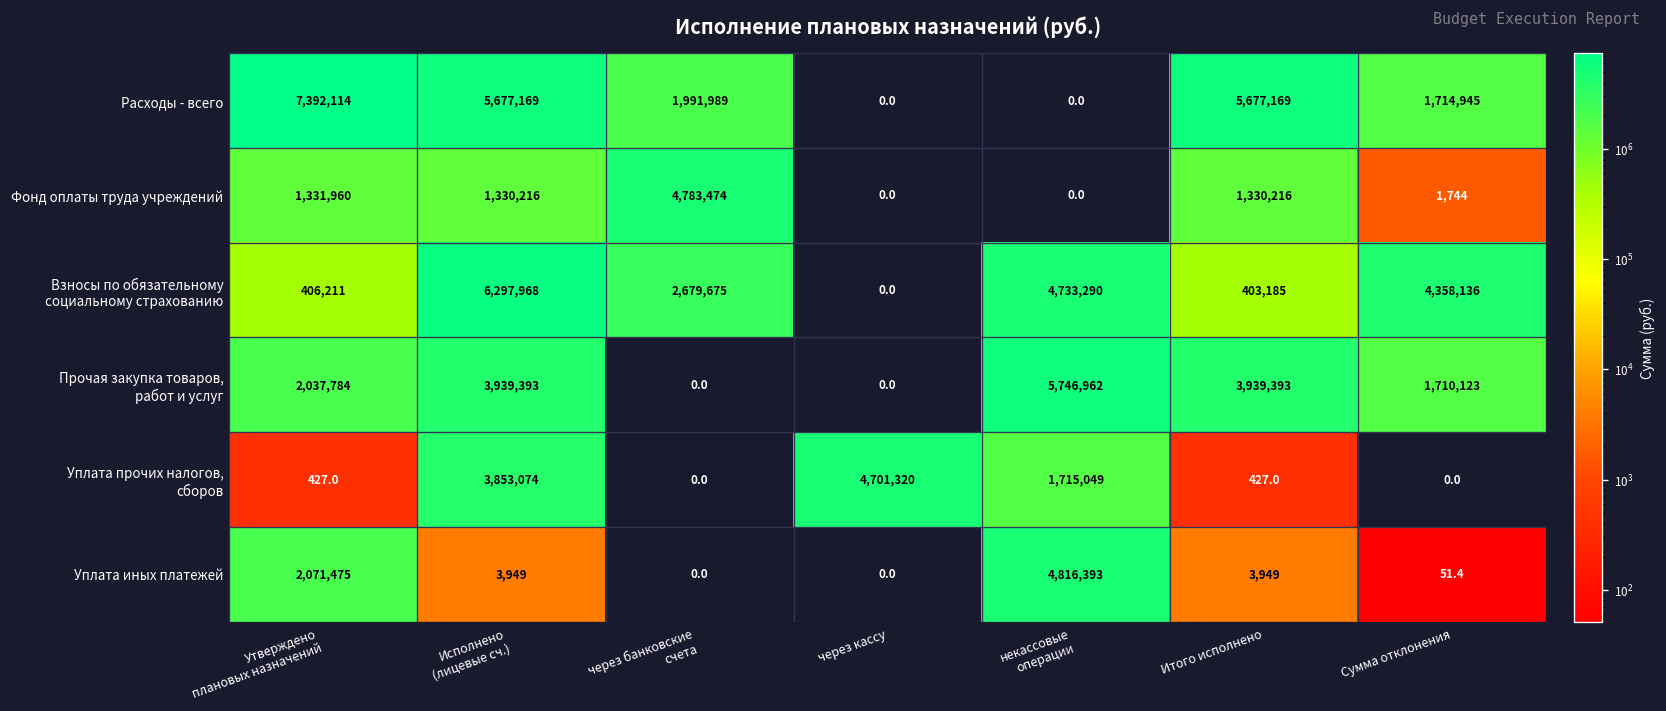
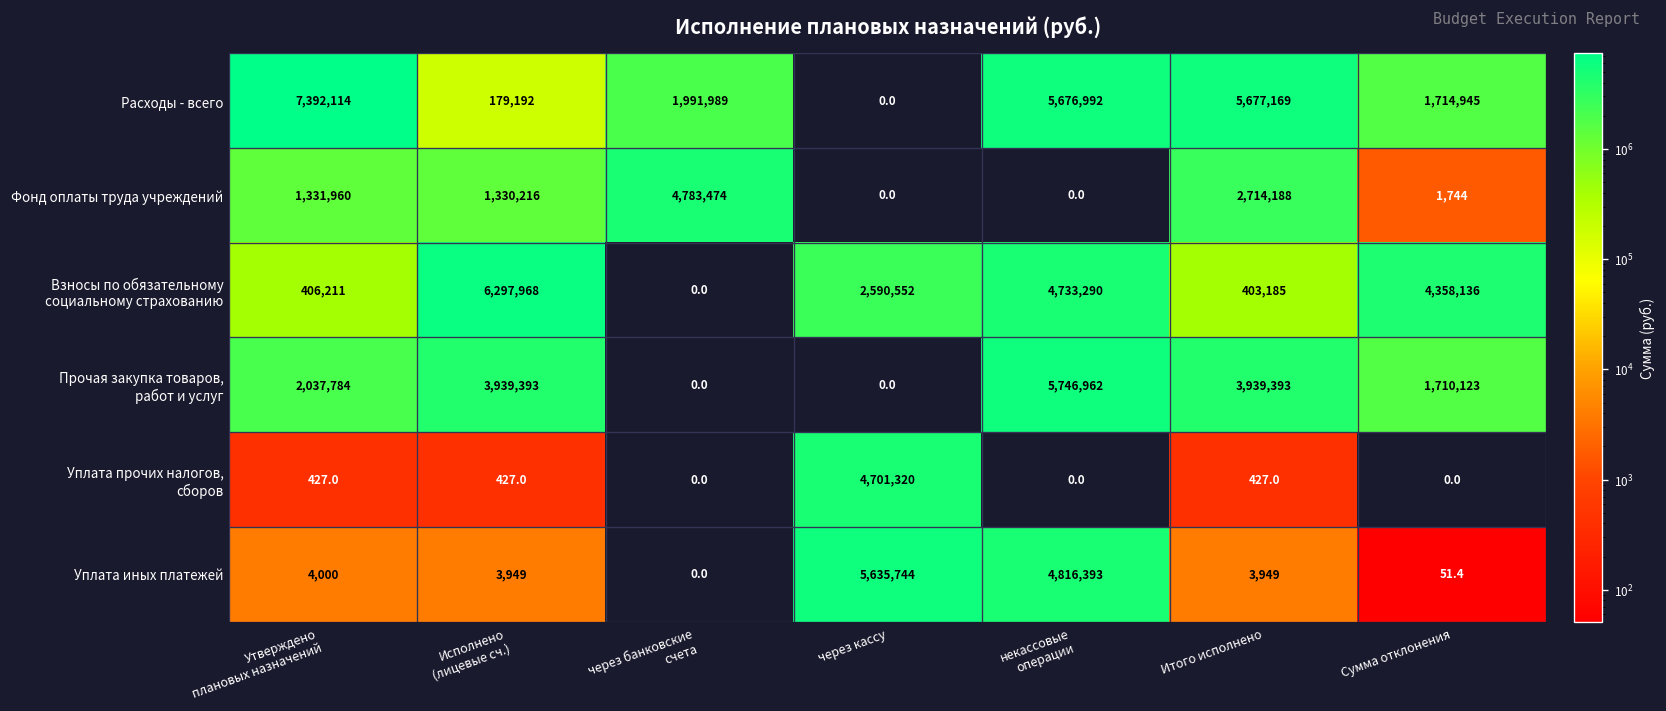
Расходы - всего, Исполнено (лицевые сч.): 5,677,169 -> 179,192
Расходы - всего, некассовые операции: 0.0 -> 5,676,992
Фонд оплаты труда учреждений, Итого исполнено: 1,330,216 -> 2,714,188
Взносы по обязательному социальному страхованию, через банковские счета: 2,679,675 -> 0.0
Взносы по обязательному социальному страхованию, через кассу: 0.0 -> 2,590,552
Уплата прочих налогов, сборов, Исполнено (лицевые сч.): 3,853,074 -> 427.0
Уплата прочих налогов, сборов, некассовые операции: 1,715,049 -> 0.0
Уплата иных платежей, Утверждено плановых назначений: 2,071,475 -> 4,000
Уплата иных платежей, через кассу: 0.0 -> 5,635,744
